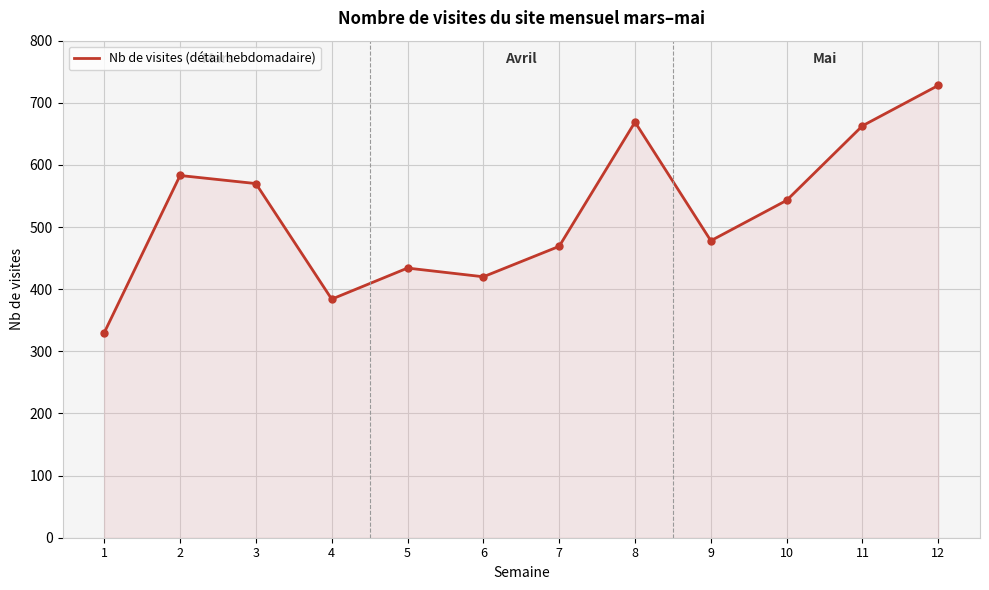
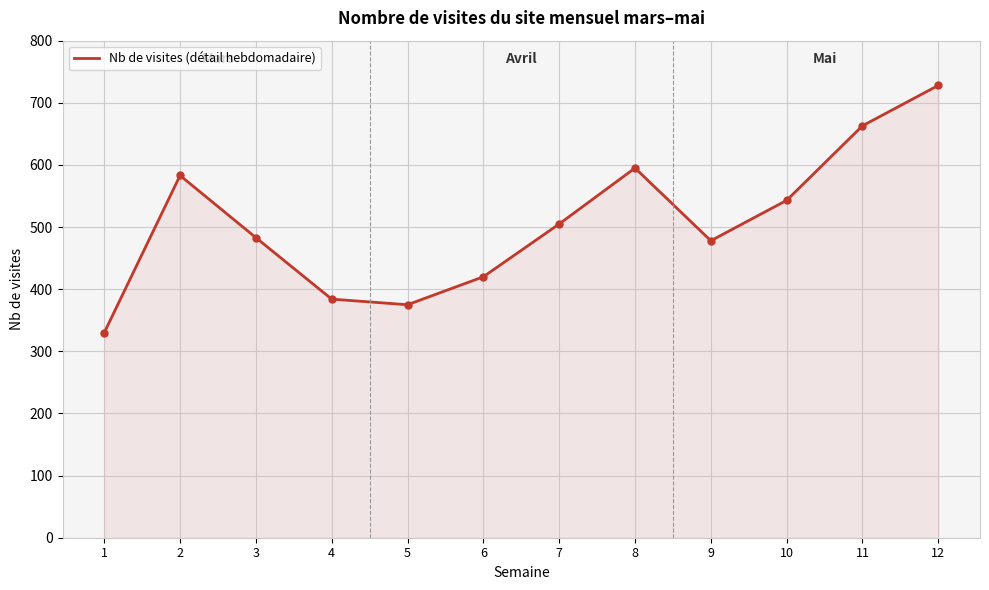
3: 570 -> 480
5: 430 -> 380
7: 470 -> 510
8: 670 -> 600
